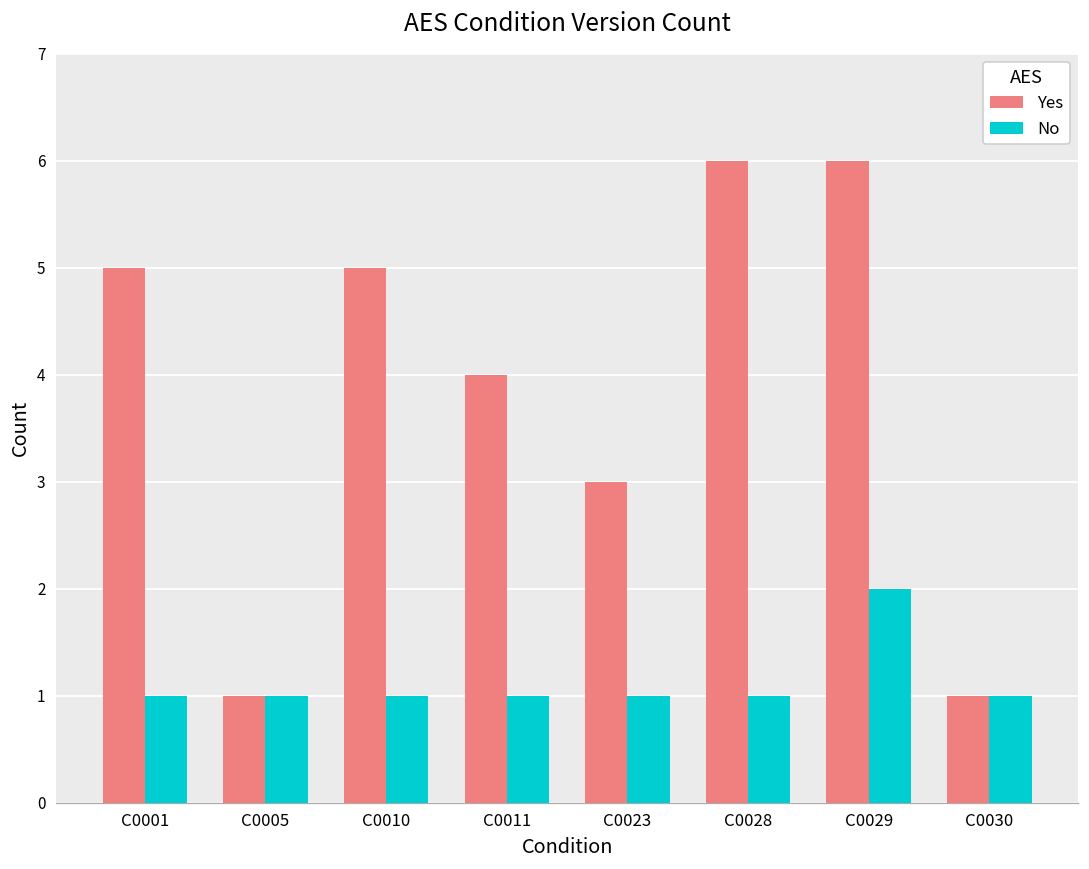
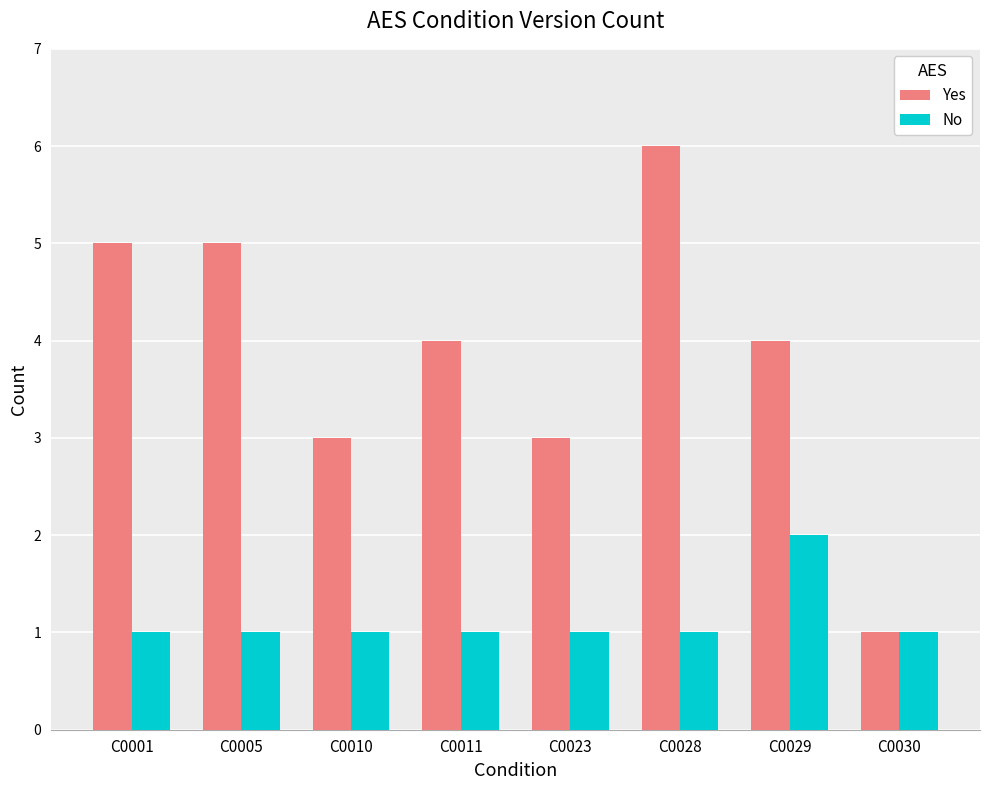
Yes, C0005: 1 -> 5
Yes, C0010: 5 -> 3
Yes, C0029: 6 -> 4
